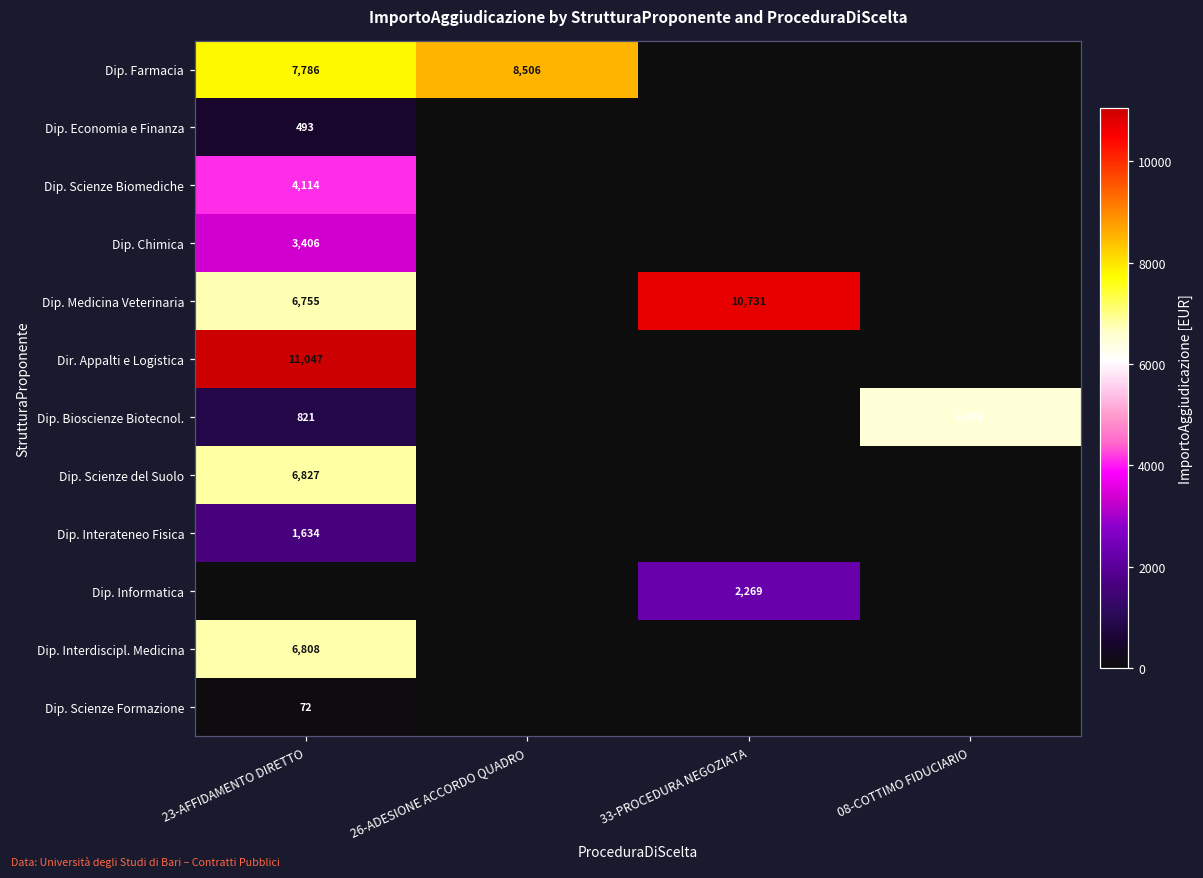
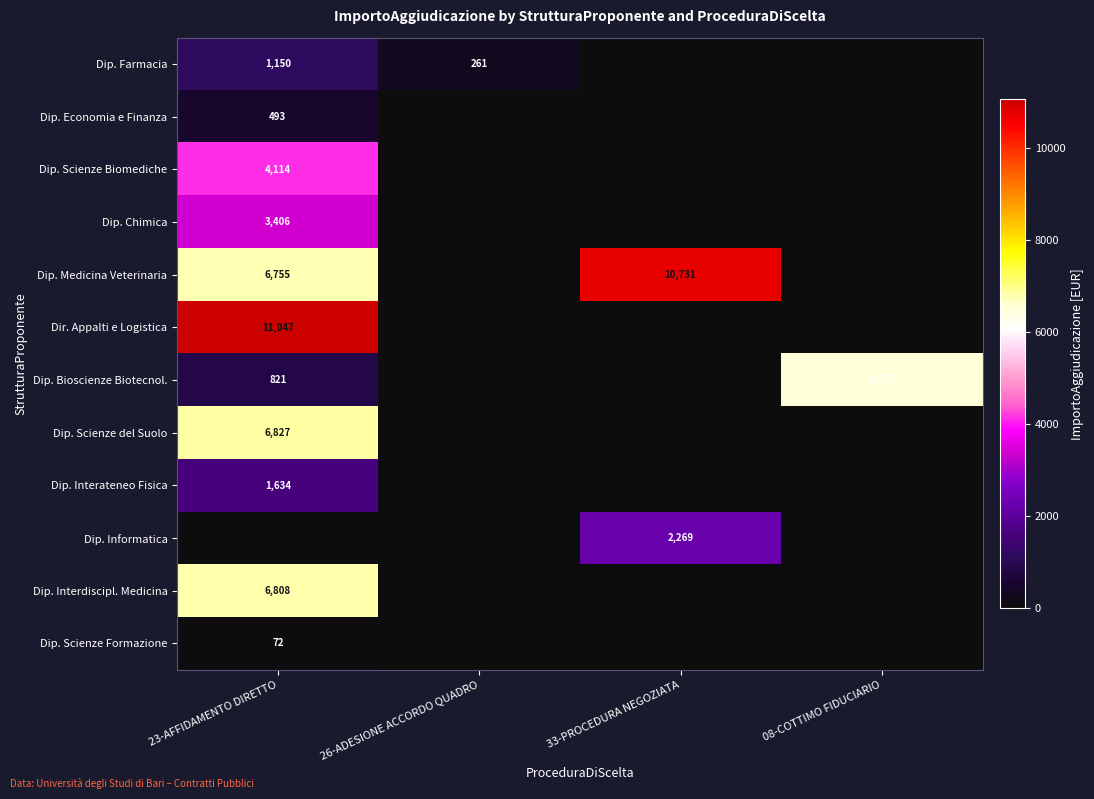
Dip. Farmacia, 23-AFFIDAMENTO DIRETTO: 7,786 -> 1,150
Dip. Farmacia, 26-ADESIONE ACCORDO QUADRO: 8,506 -> 261
